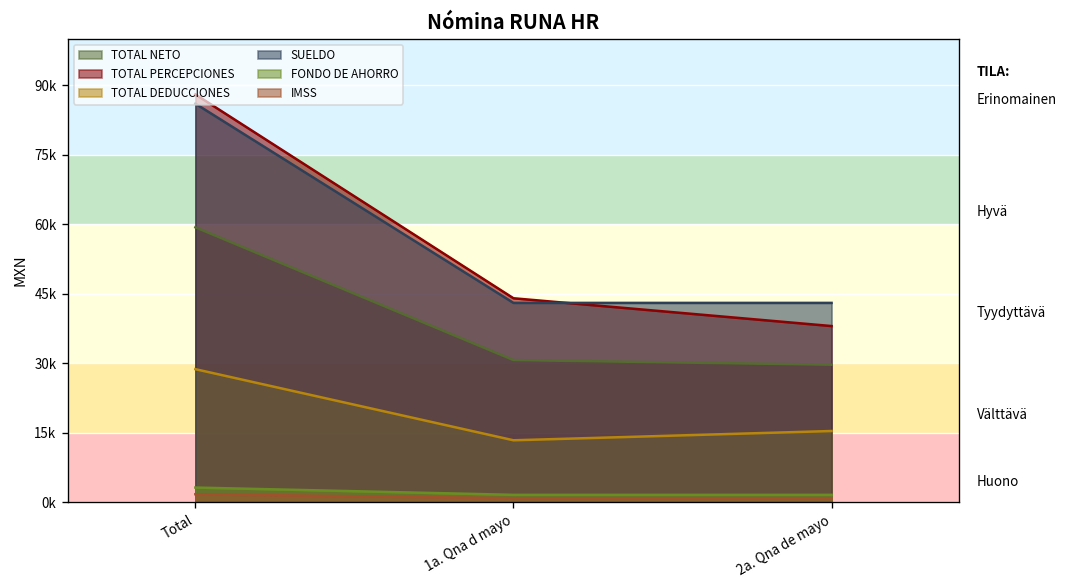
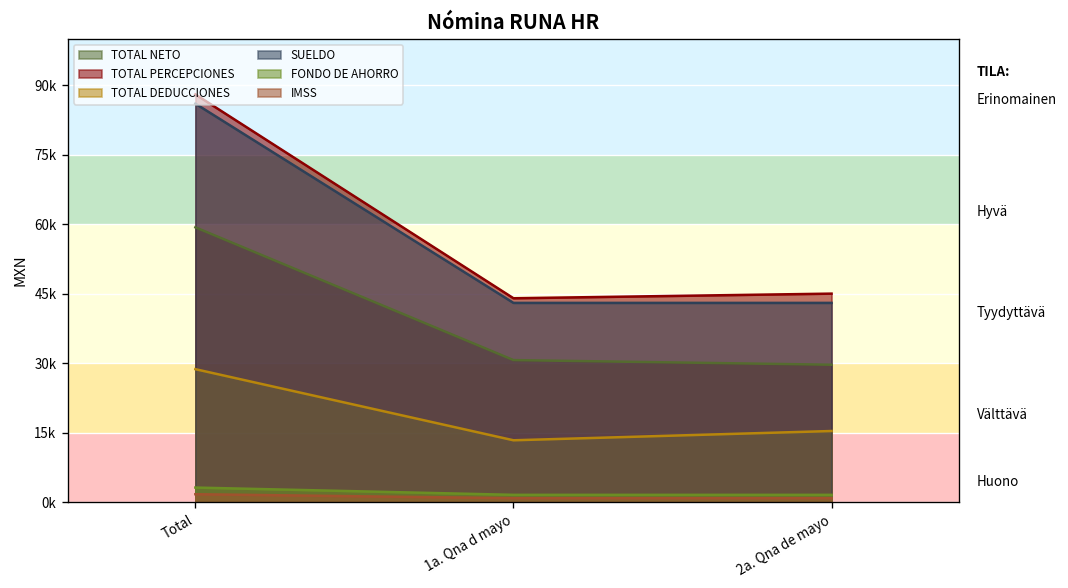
TOTAL PERCEPCIONES, 2a. Qna de mayo: 38000 -> 45000
